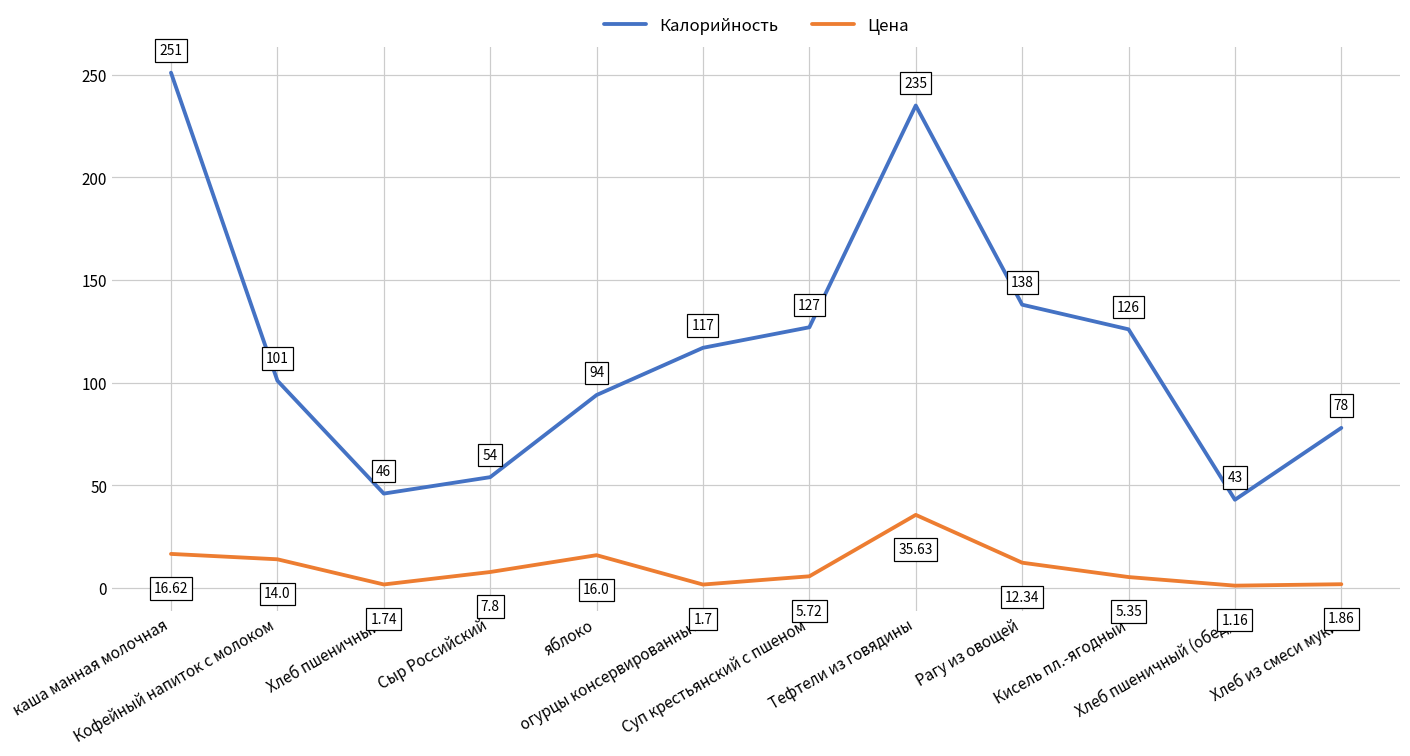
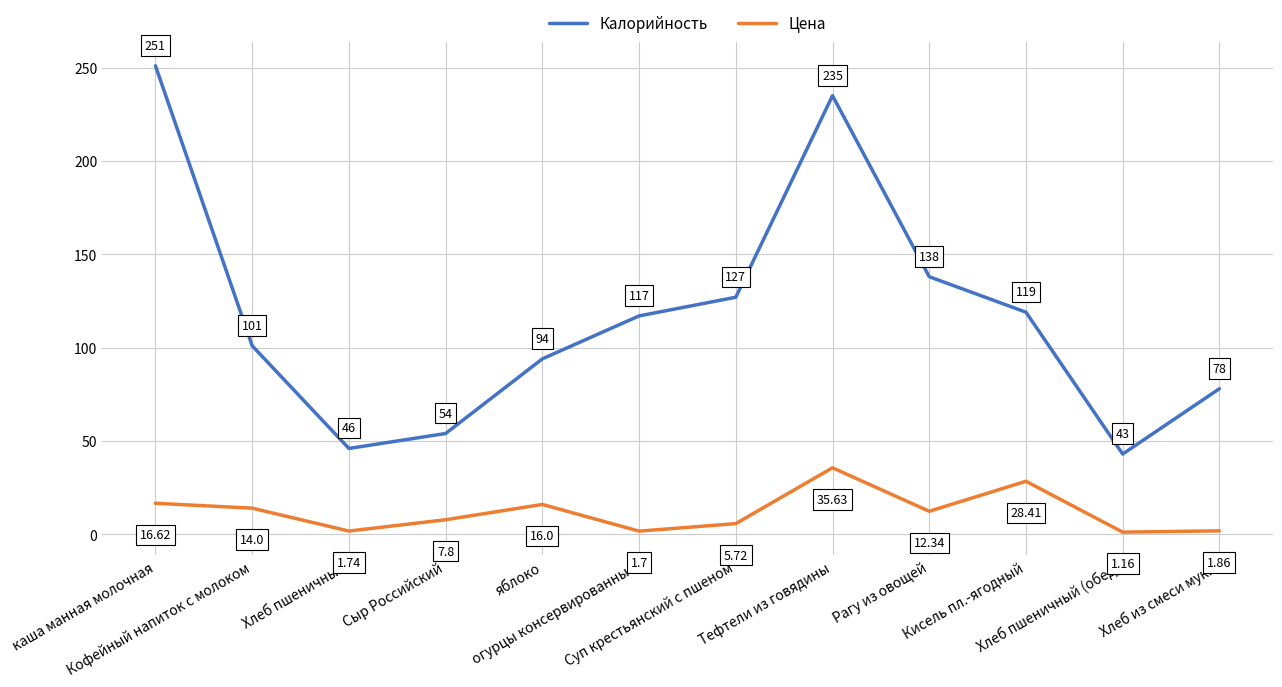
Калорийность, Кисель пл.-ягодный: 126 -> 119
Цена, Кисель пл.-ягодный: 5.35 -> 28.41
